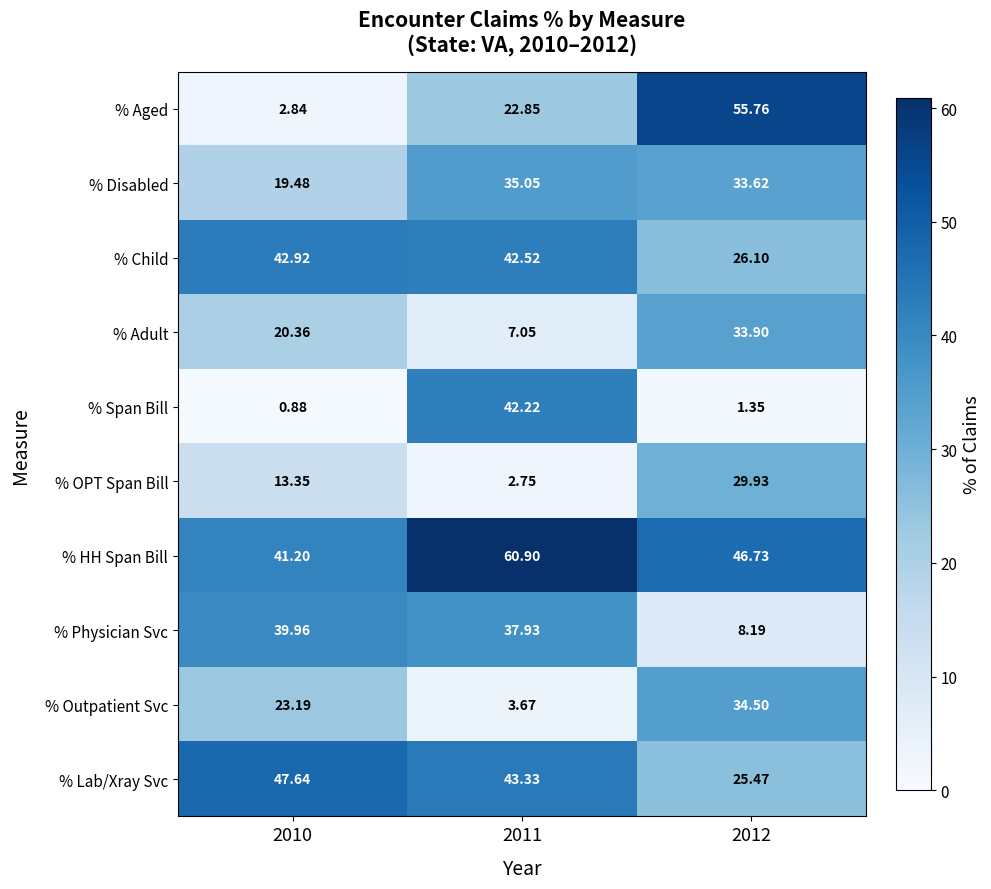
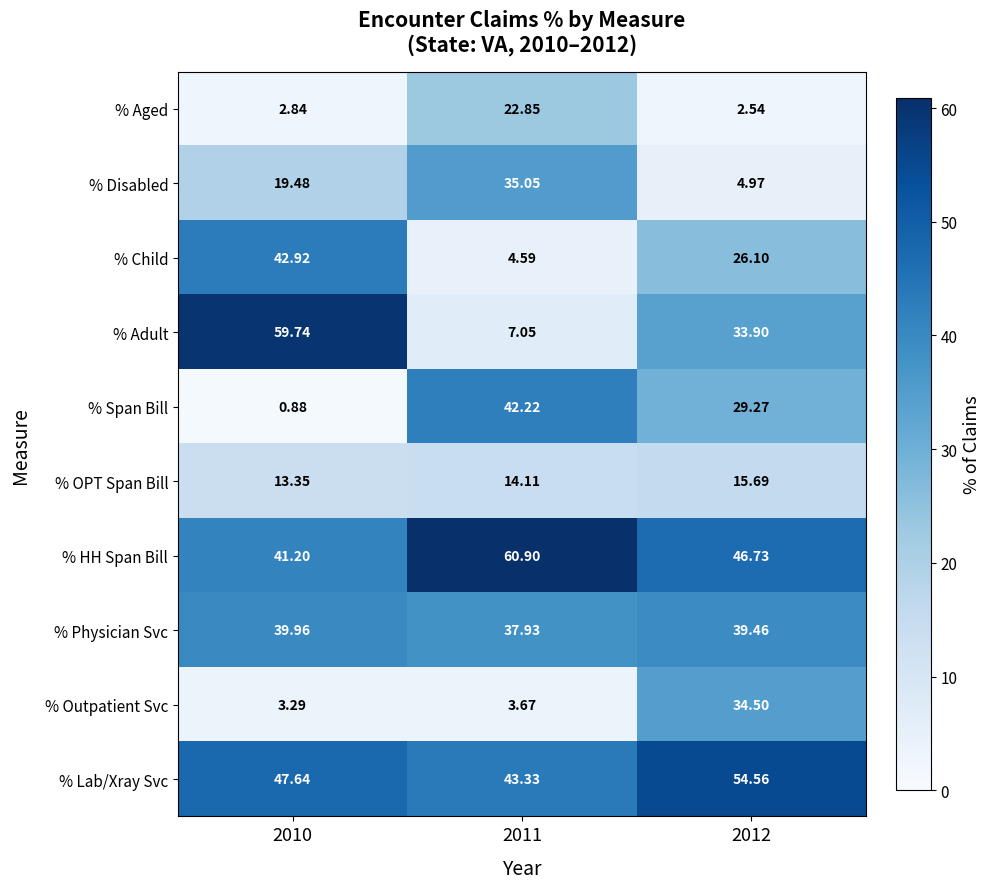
% Aged, 2012: 55.76 -> 2.54
% Disabled, 2012: 33.62 -> 4.97
% Child, 2011: 42.52 -> 4.59
% Adult, 2010: 20.36 -> 59.74
% Span Bill, 2012: 1.35 -> 29.27
% OPT Span Bill, 2011: 2.75 -> 14.11
% OPT Span Bill, 2012: 29.93 -> 15.69
% Physician Svc, 2012: 8.19 -> 39.46
% Outpatient Svc, 2010: 23.19 -> 3.29
% Lab/Xray Svc, 2012: 25.47 -> 54.56
